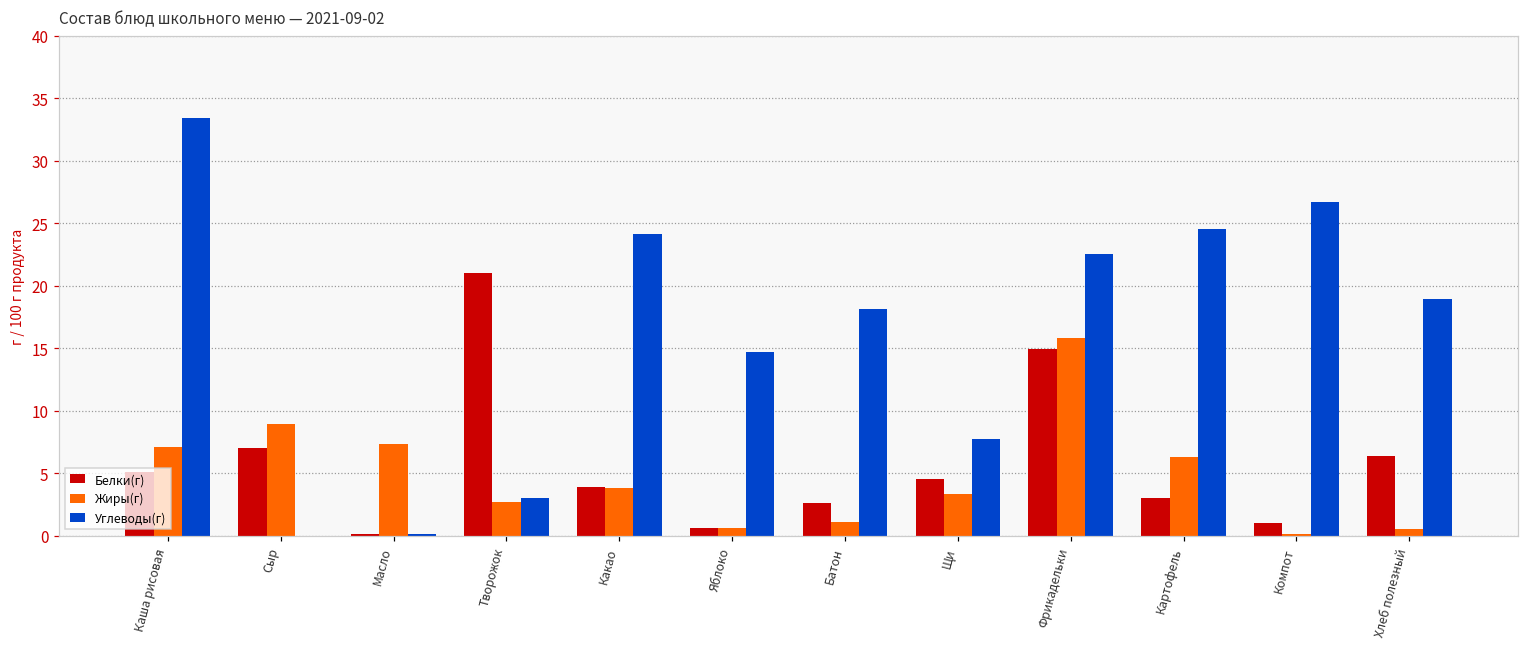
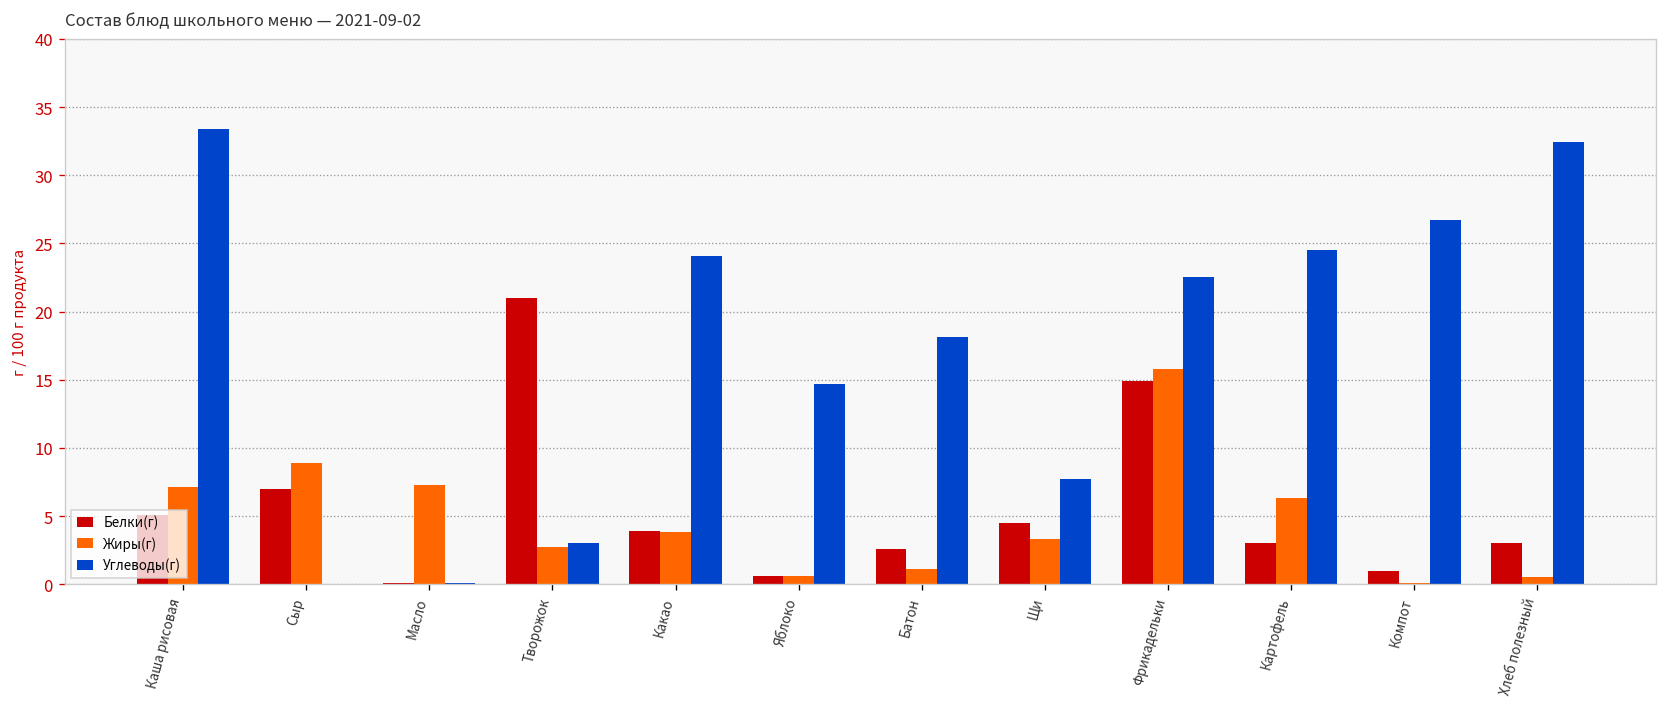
Белки(г), Хлеб полезный: 6.4 -> 3.0
Углеводы(г), Хлеб полезный: 18.9 -> 32.4
